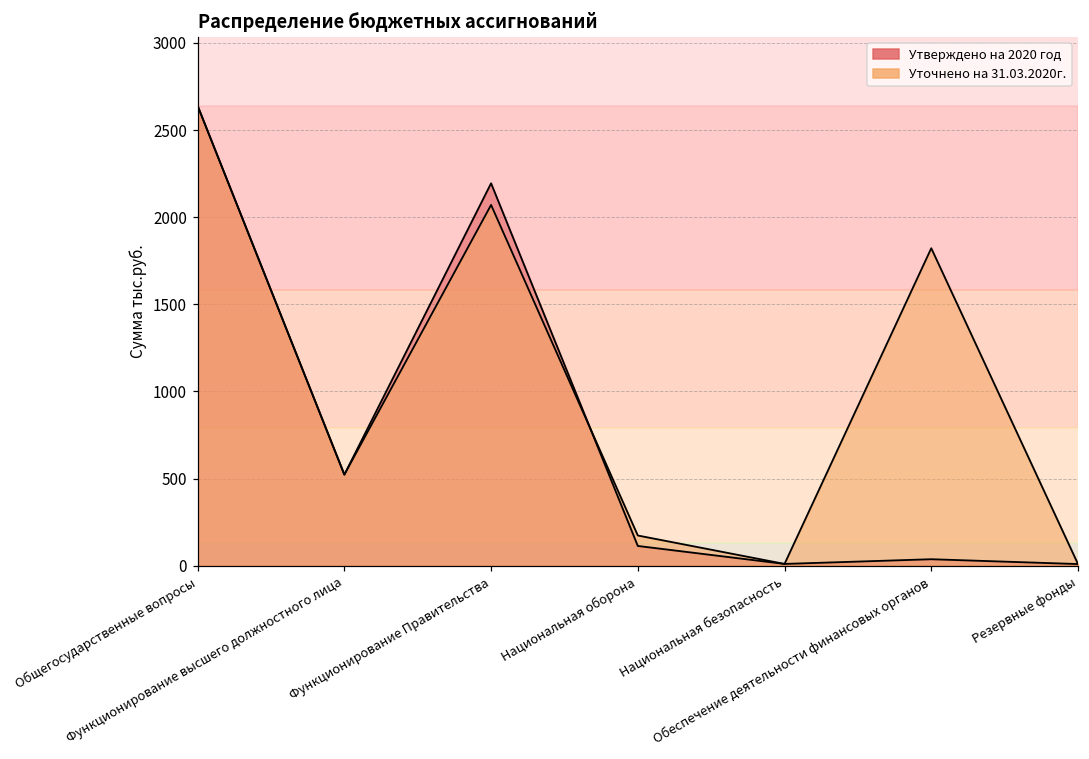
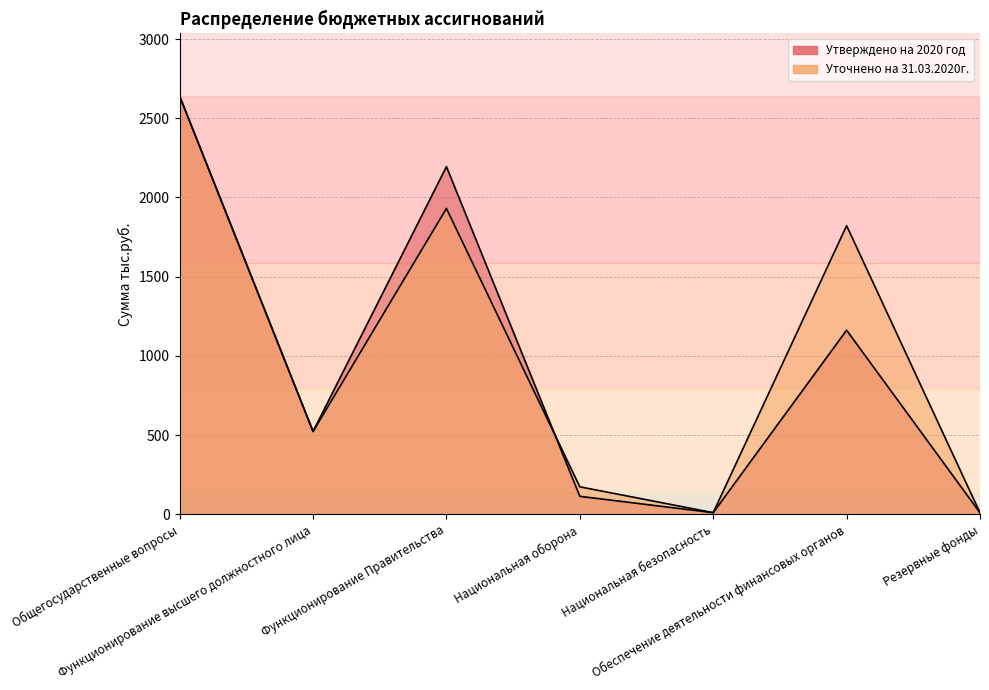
Уточнено на 31.03.2020г., Функционирование Правительства: 2070 -> 1930
Утверждено на 2020 год, Обеспечение деятельности финансовых органов: 40 -> 1160
